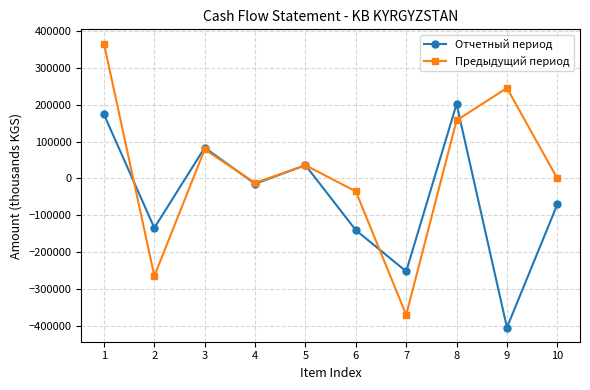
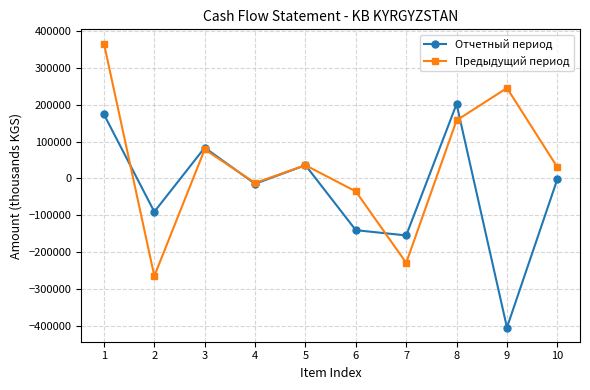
Отчетный период, 2: -130000 -> -90000
Отчетный период, 7: -250000 -> -150000
Предыдущий период, 7: -370000 -> -230000
Отчетный период, 10: -70000 -> 0
Предыдущий период, 10: 0 -> 30000
